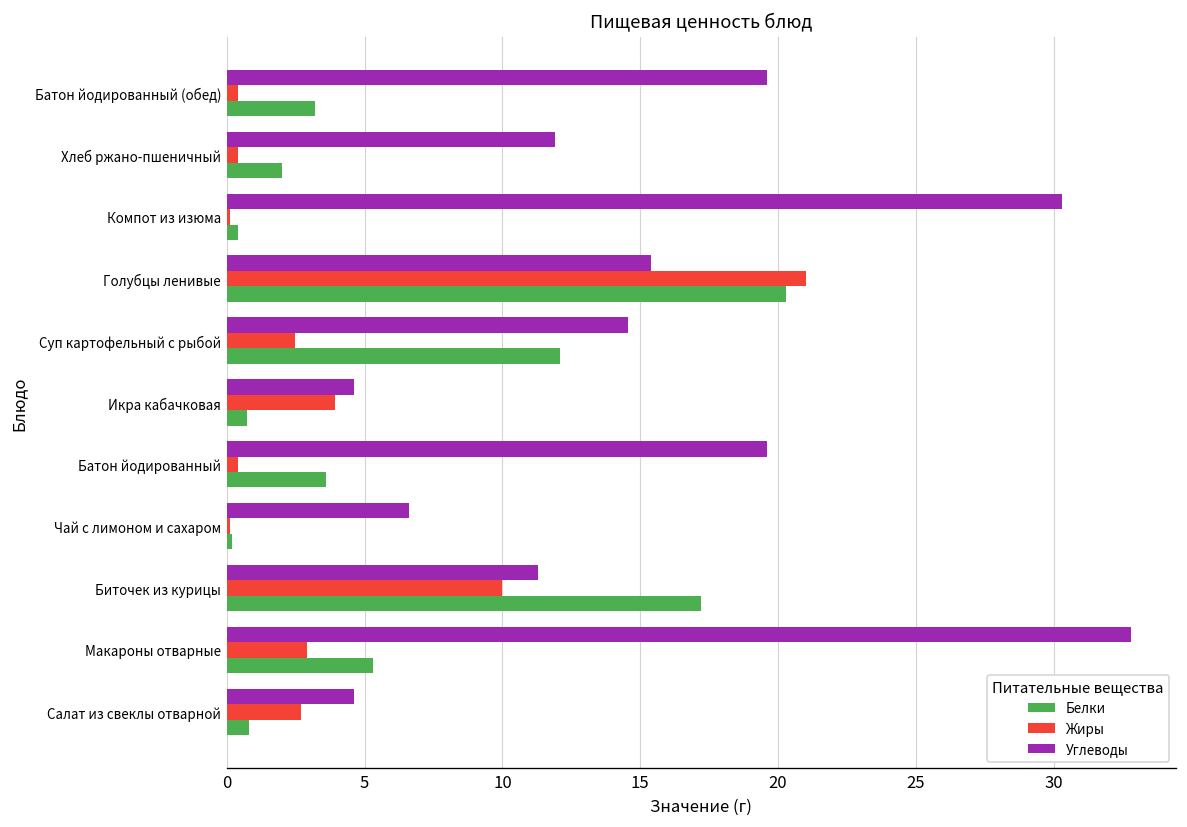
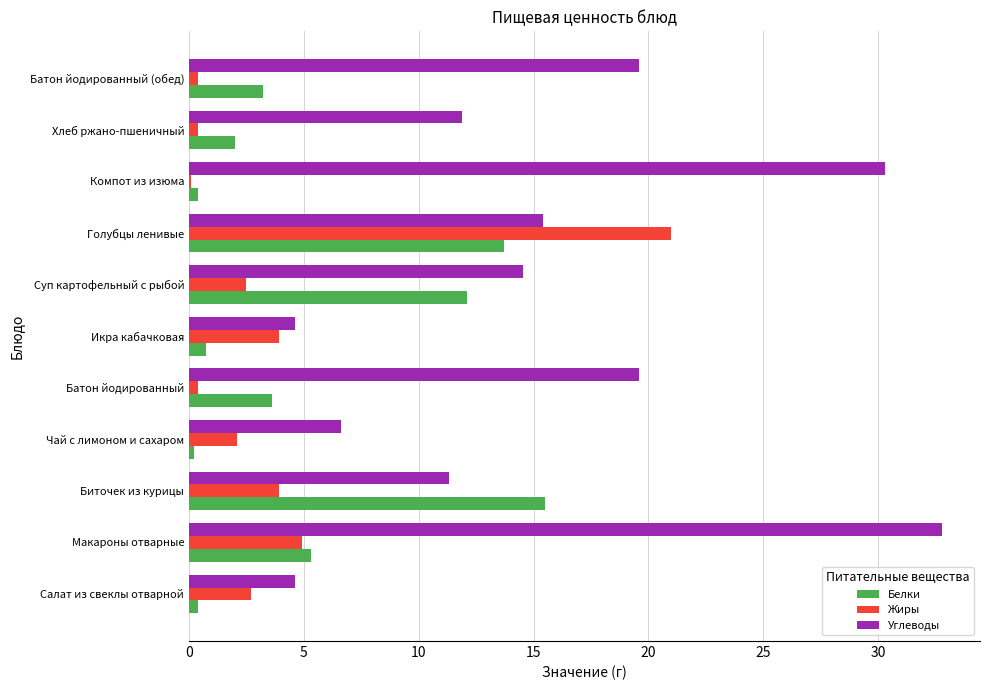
Белки, Голубцы ленивые: 20.3 -> 13.7
Жиры, Чай с лимоном и сахаром: 0.1 -> 2.1
Жиры, Биточек из курицы: 10.0 -> 3.9
Белки, Биточек из курицы: 17.2 -> 15.5
Жиры, Макароны отварные: 2.9 -> 4.9
Белки, Салат из свеклы отварной: 0.8 -> 0.4
